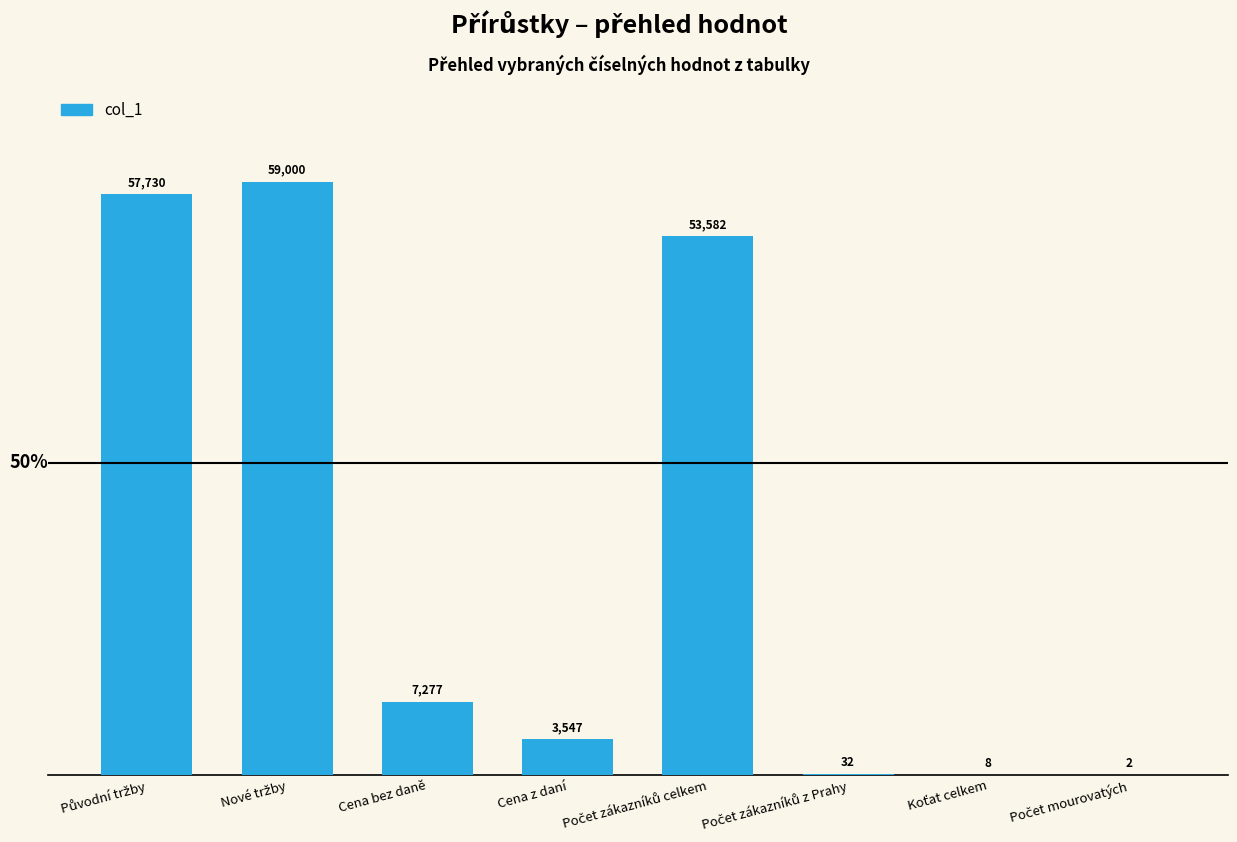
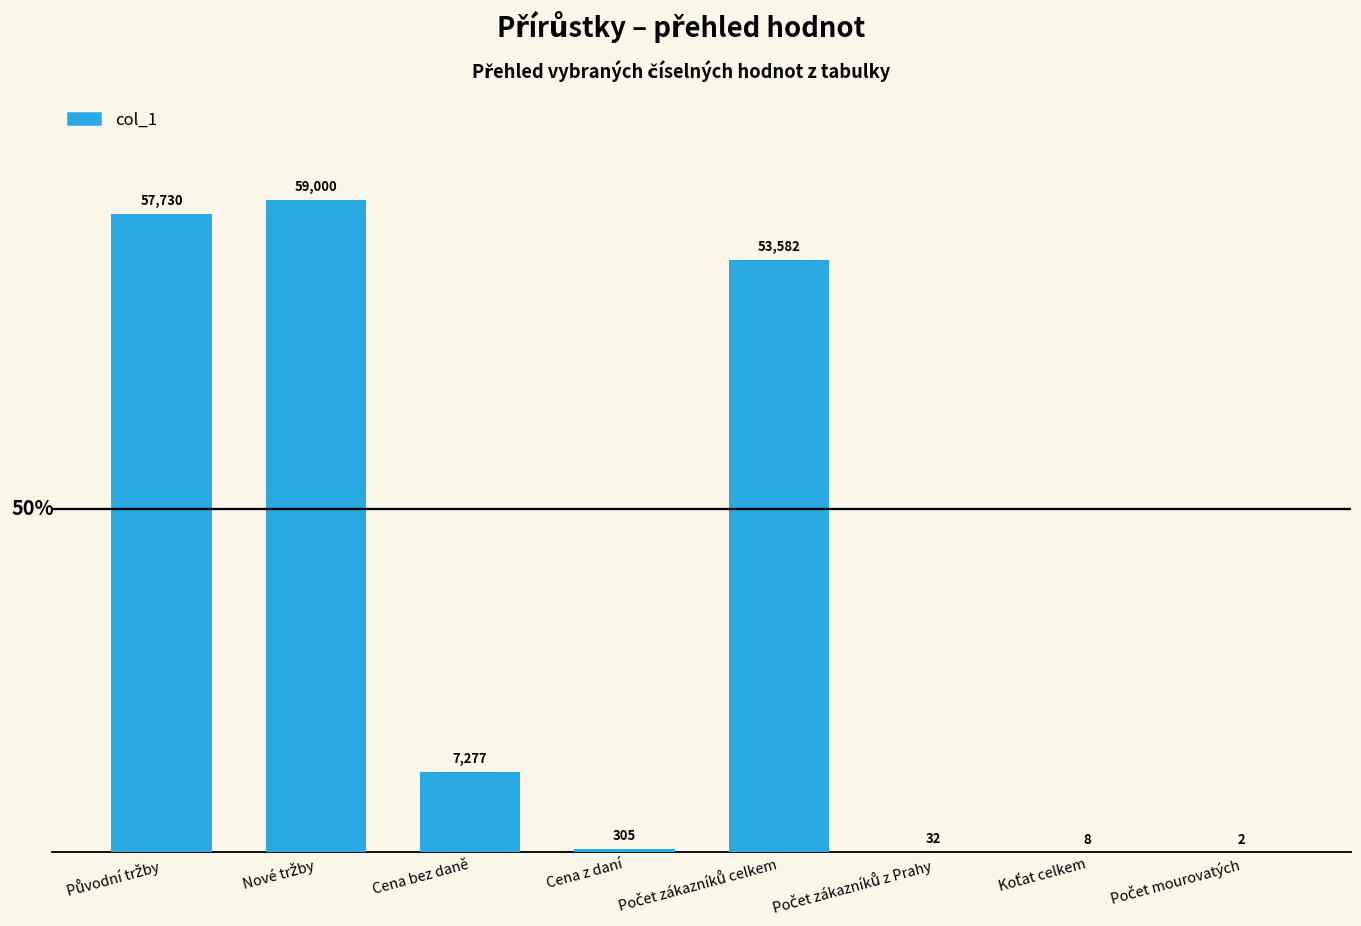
Cena z daní: 3,547 -> 305
